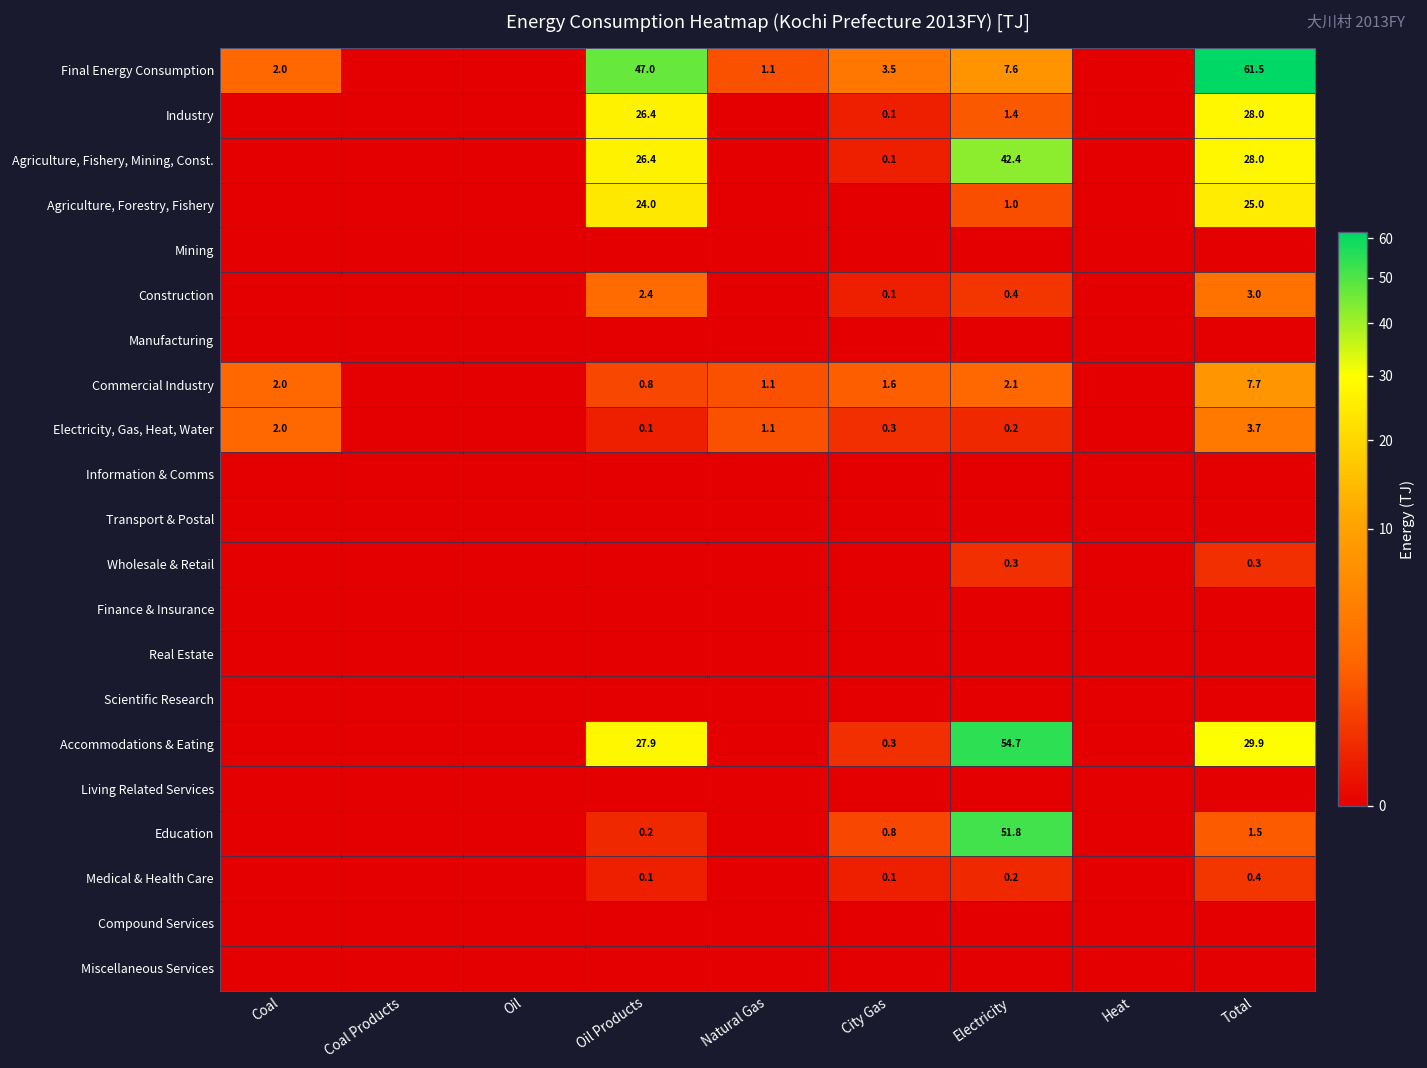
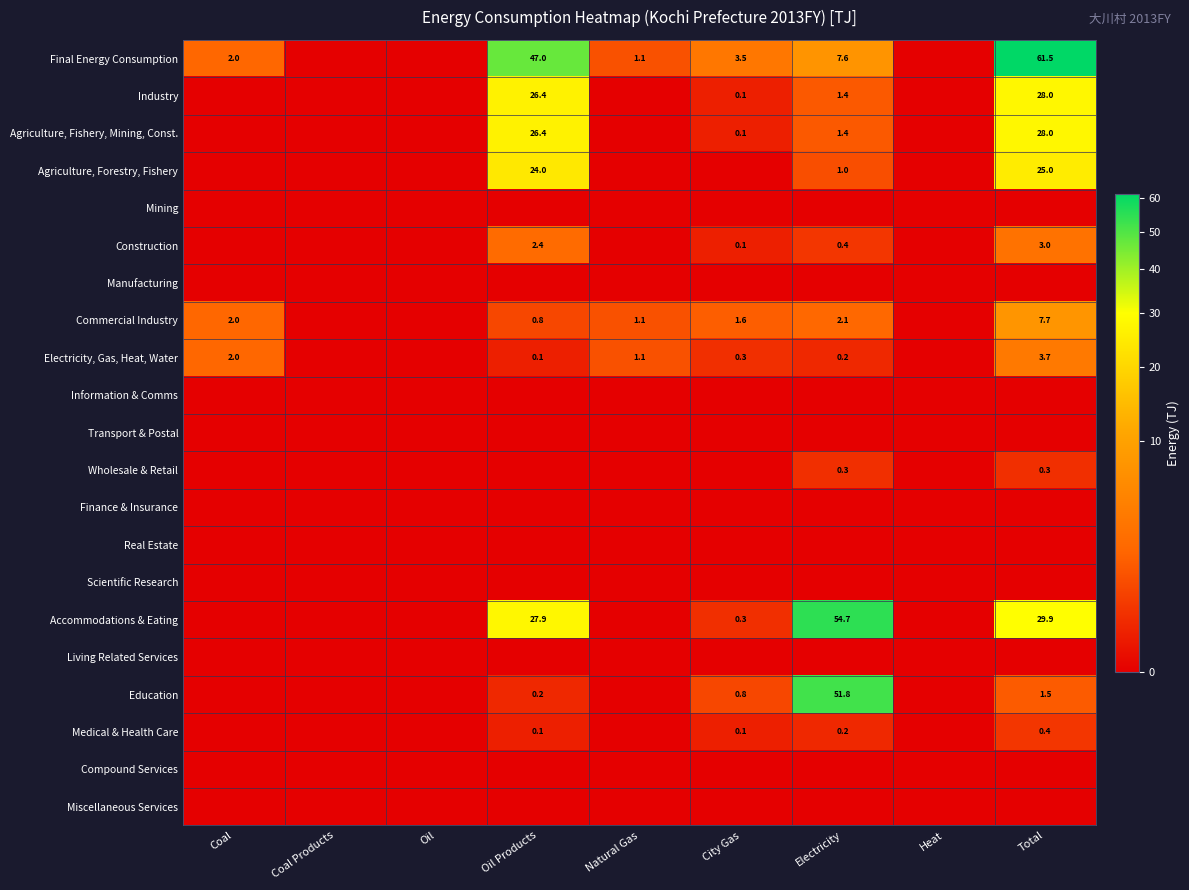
Agriculture, Fishery, Mining, Const., Electricity: 42.4 -> 1.4
